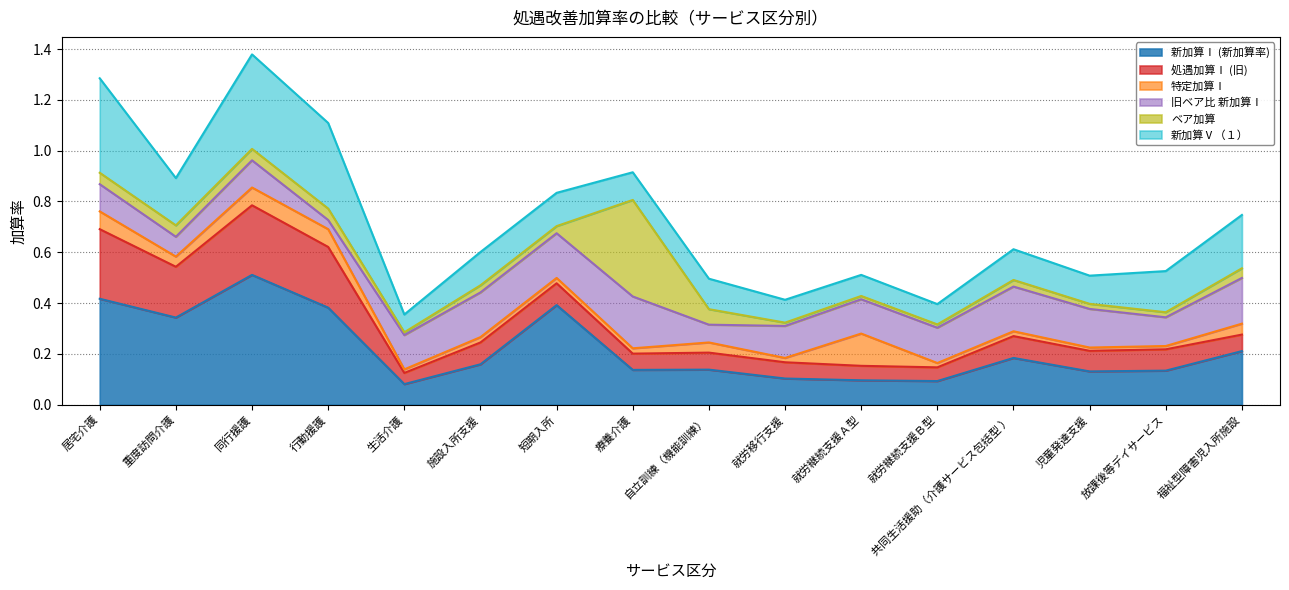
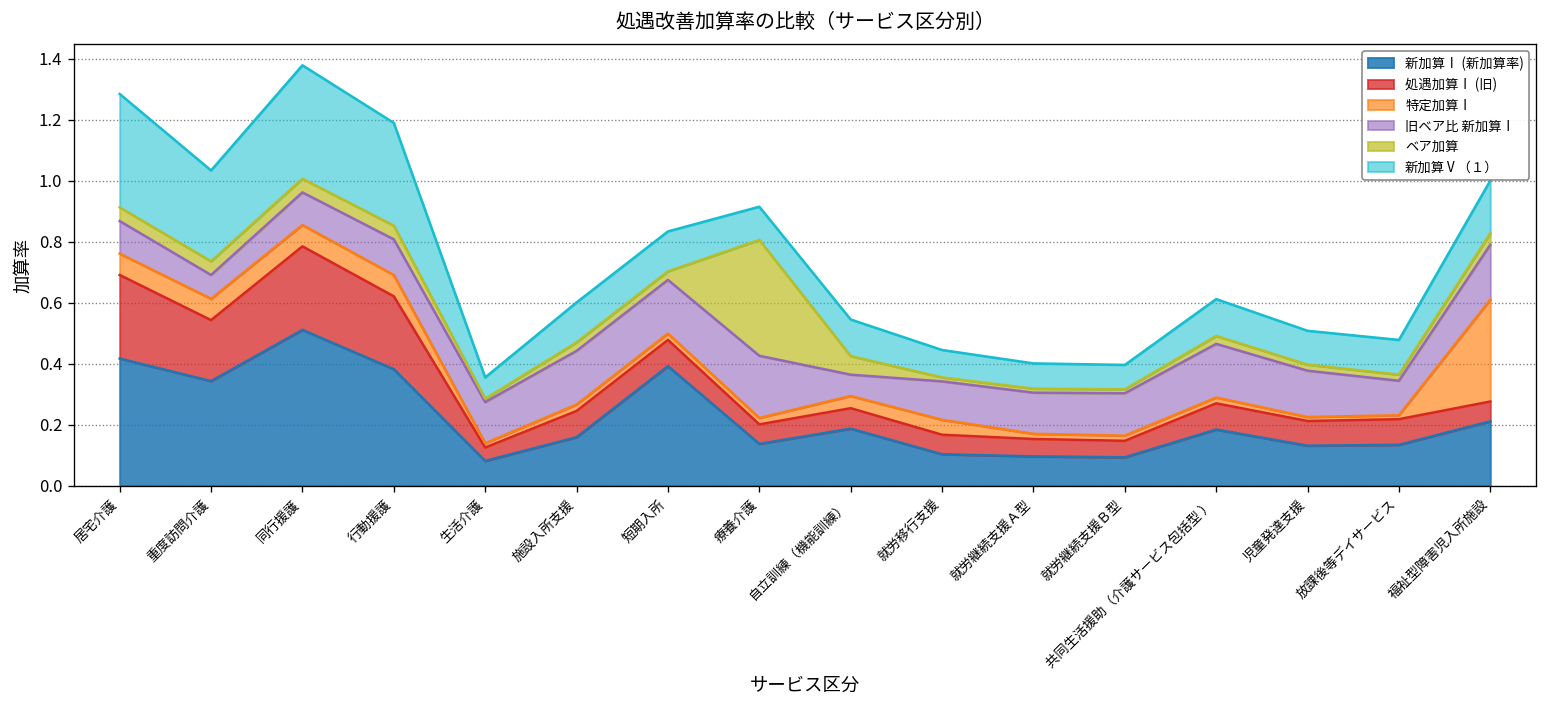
特定加算Ⅰ, 重度訪問介護: 0.04 -> 0.07
新加算Ⅴ（１）, 重度訪問介護: 0.19 -> 0.30
旧ベア比 新加算Ⅰ, 行動援護: 0.04 -> 0.12
新加算Ⅰ (新加算率), 自立訓練（機能訓練）: 0.14 -> 0.19
特定加算Ⅰ, 就労移行支援: 0.02 -> 0.05
特定加算Ⅰ, 就労継続支援Ａ型: 0.13 -> 0.02
新加算Ⅴ（１）, 放課後等デイサービス: 0.16 -> 0.11
特定加算Ⅰ, 福祉型障害児入所施設: 0.04 -> 0.33
新加算Ⅴ（１）, 福祉型障害児入所施設: 0.21 -> 0.17
